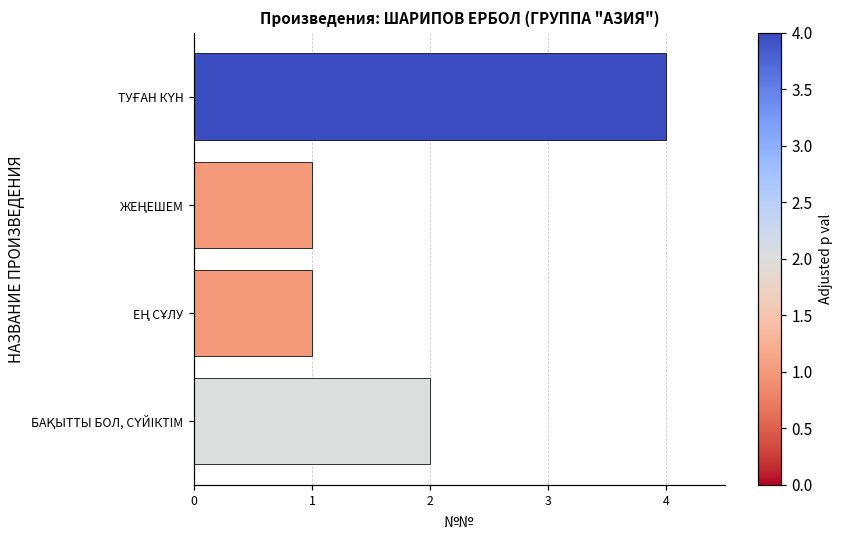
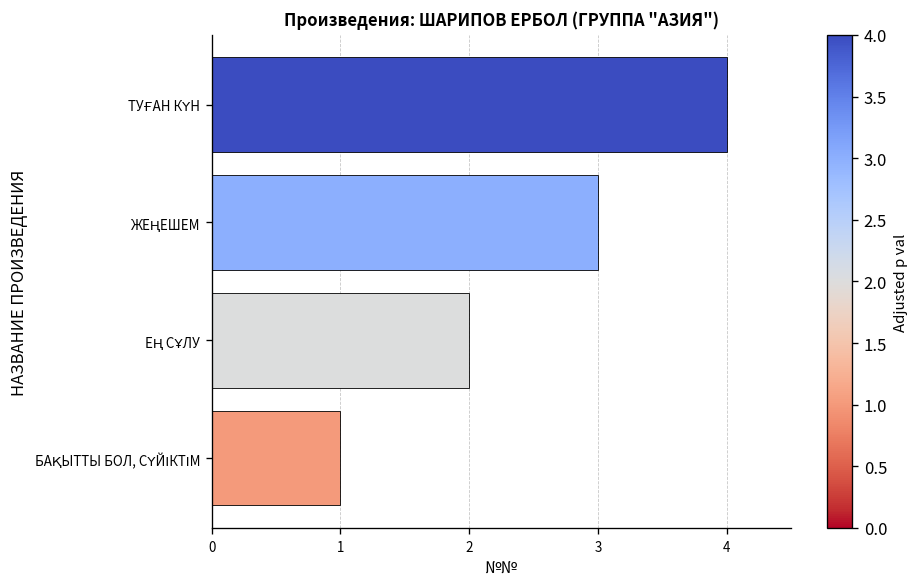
ЖЕҢЕШЕМ: 1 -> 3
ЕҢ СҰЛУ: 1 -> 2
БАҚЫТТЫ БОЛ, СҮЙІКТІМ: 2 -> 1
